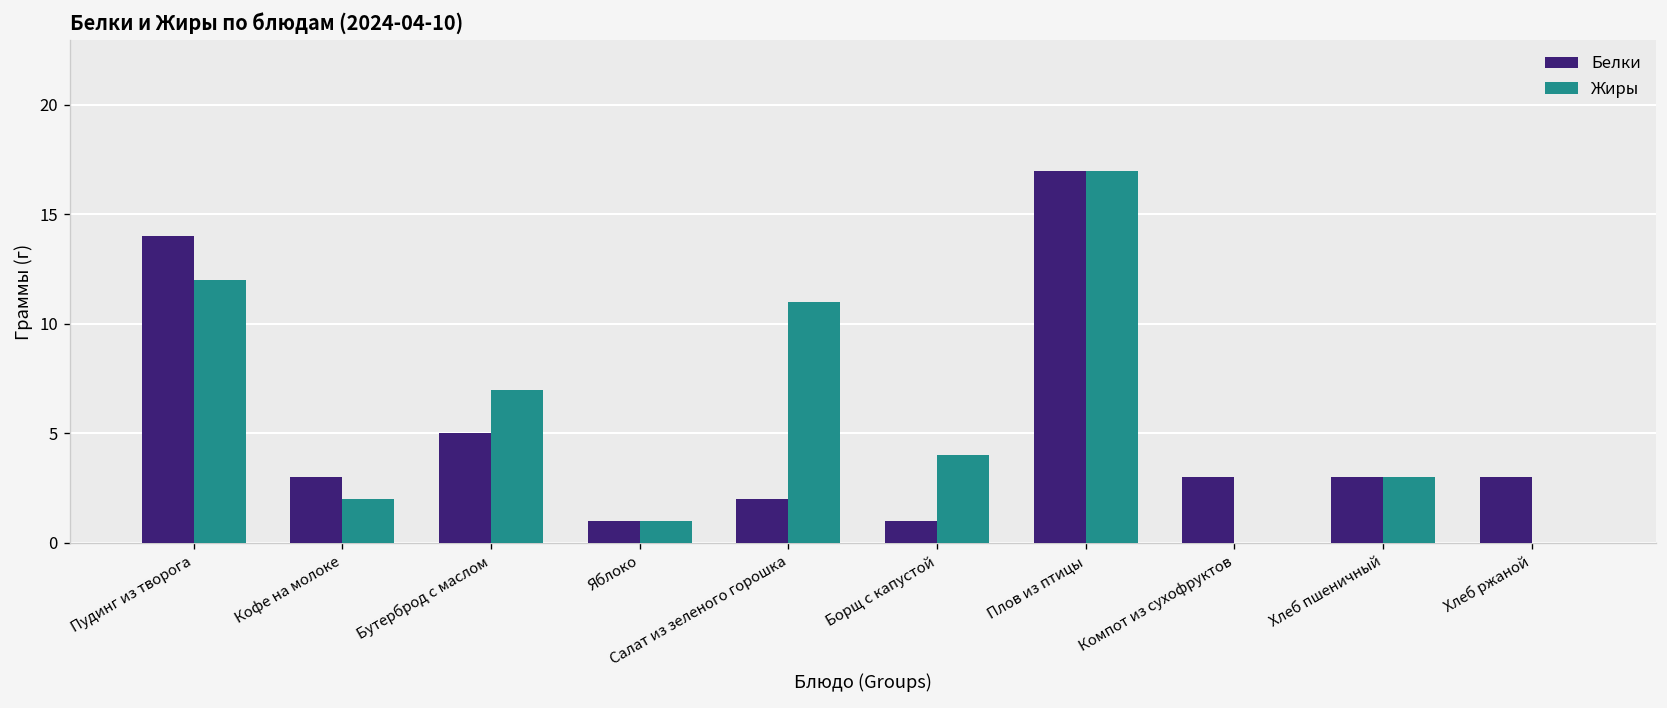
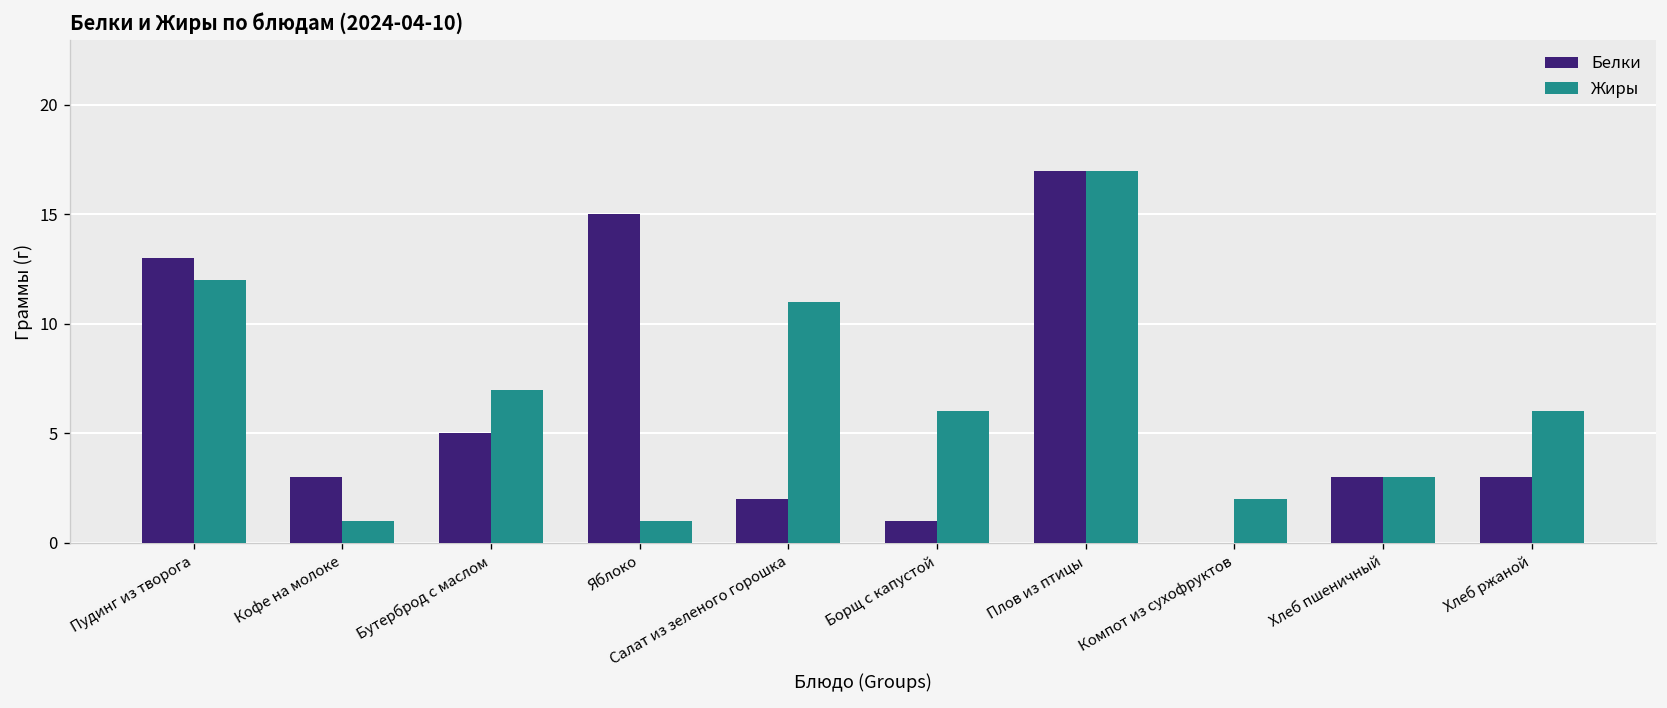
Белки, Пудинг из творога: 14 -> 13
Жиры, Кофе на молоке: 2 -> 1
Белки, Яблоко: 1 -> 15
Жиры, Борщ с капустой: 4 -> 6
Белки, Компот из сухофруктов: 3 -> 0
Жиры, Компот из сухофруктов: 0 -> 2
Жиры, Хлеб ржаной: 0 -> 6
